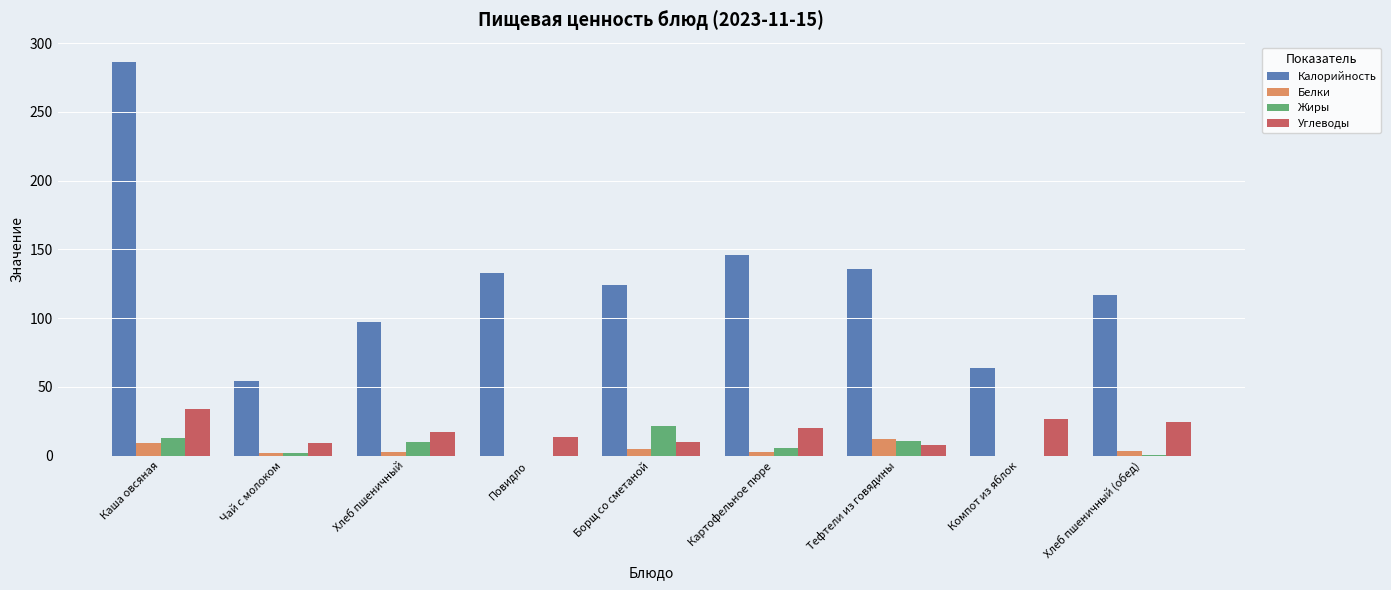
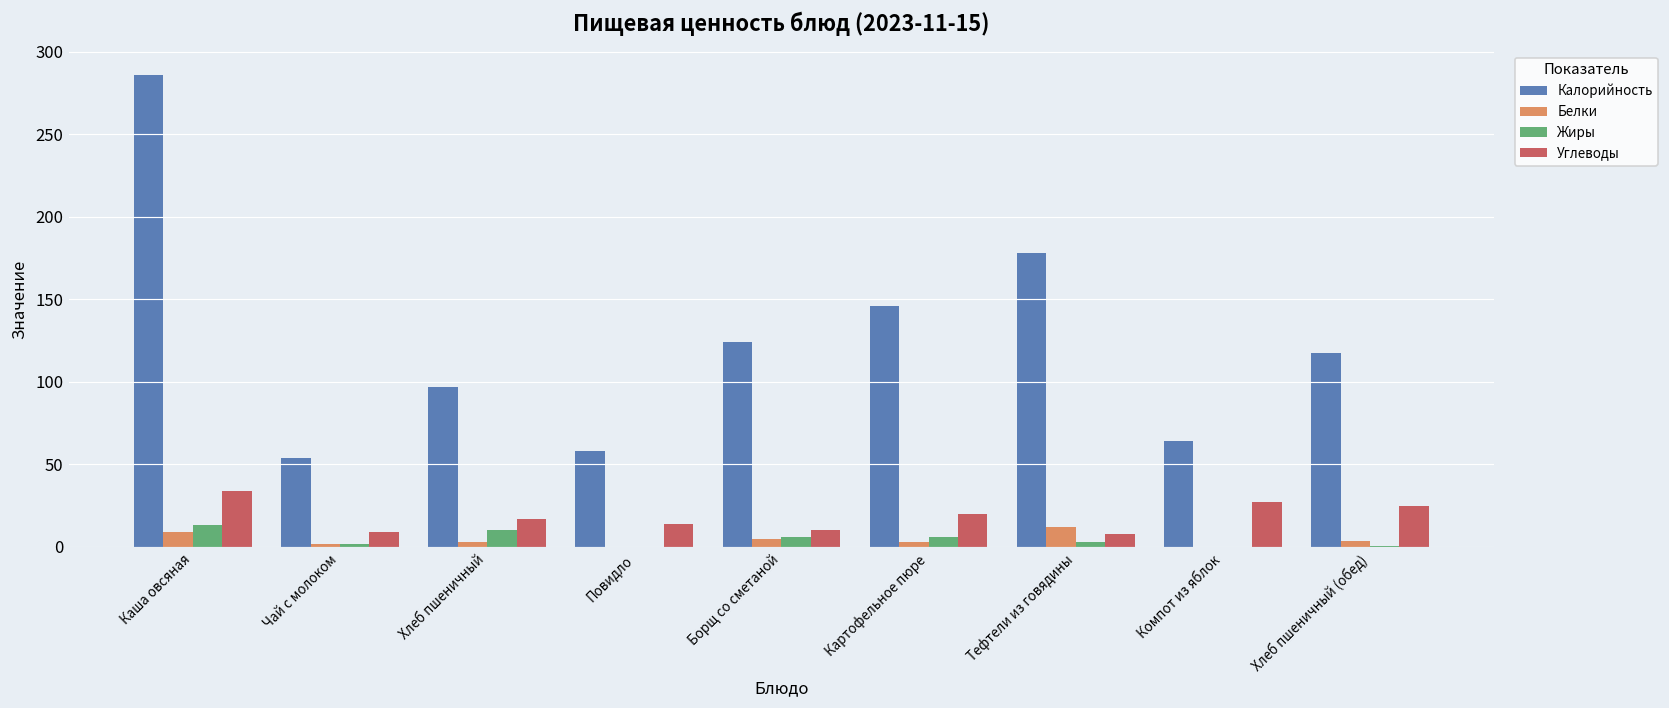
Калорийность, Повидло: 133 -> 58
Жиры, Борщ со сметаной: 22 -> 6
Калорийность, Тефтели из говядины: 136 -> 178
Жиры, Тефтели из говядины: 11 -> 3
